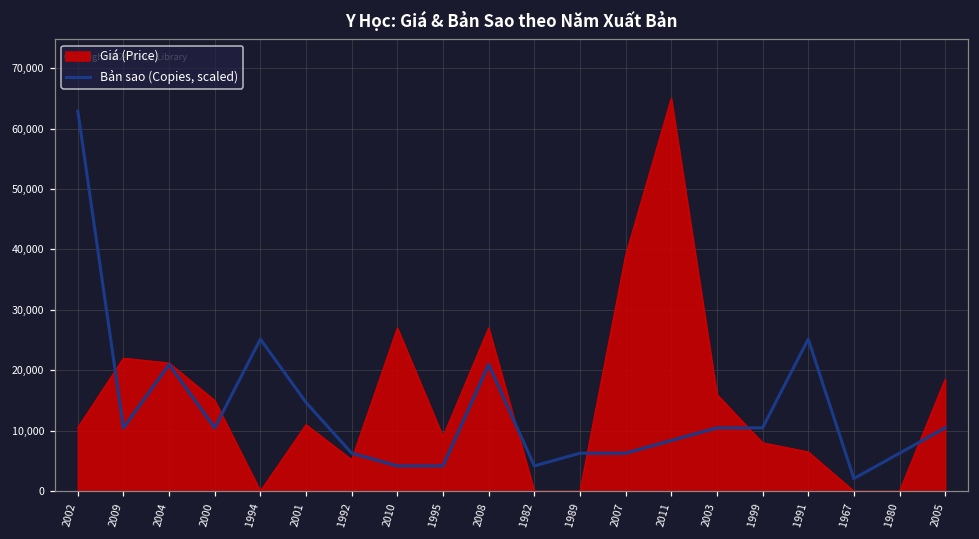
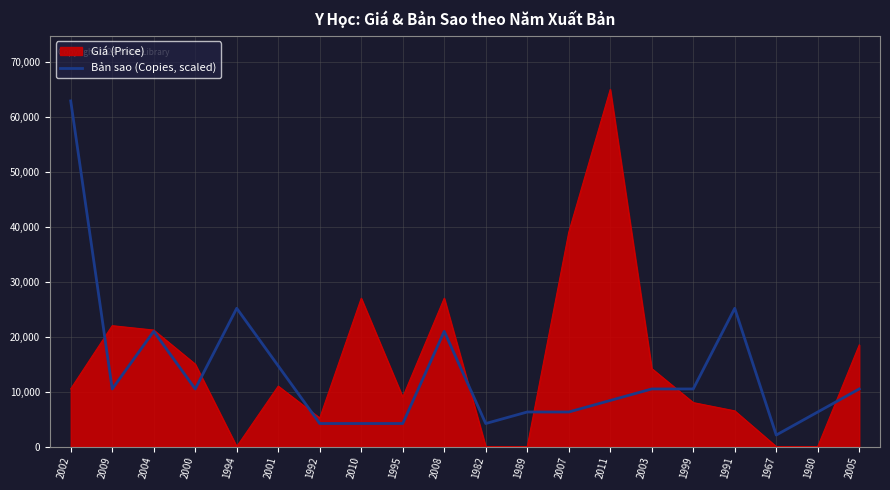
Bản sao (Copies, scaled), 1992: 6,000 -> 4,000
Giá (Price), 2003: 16,000 -> 14,000
